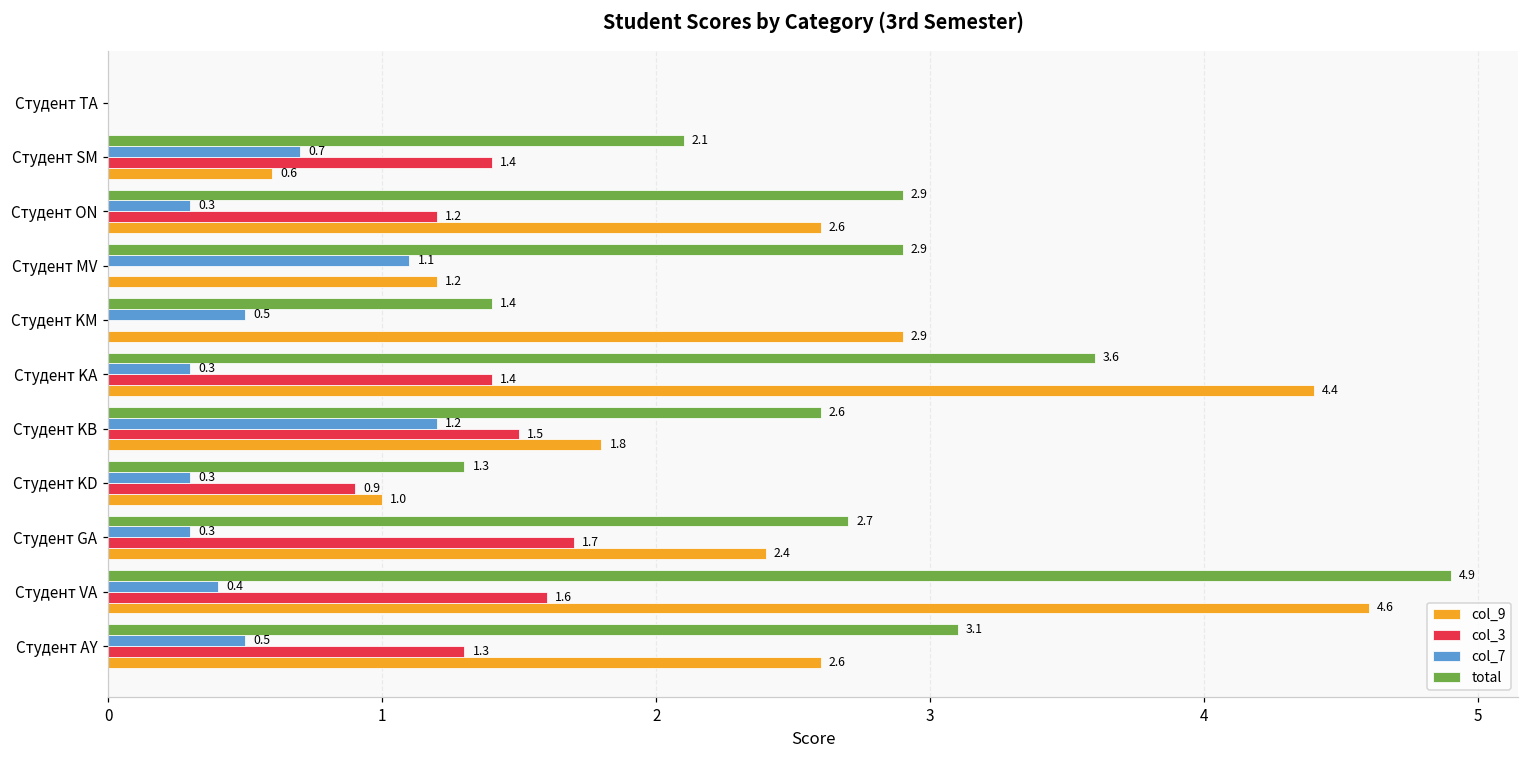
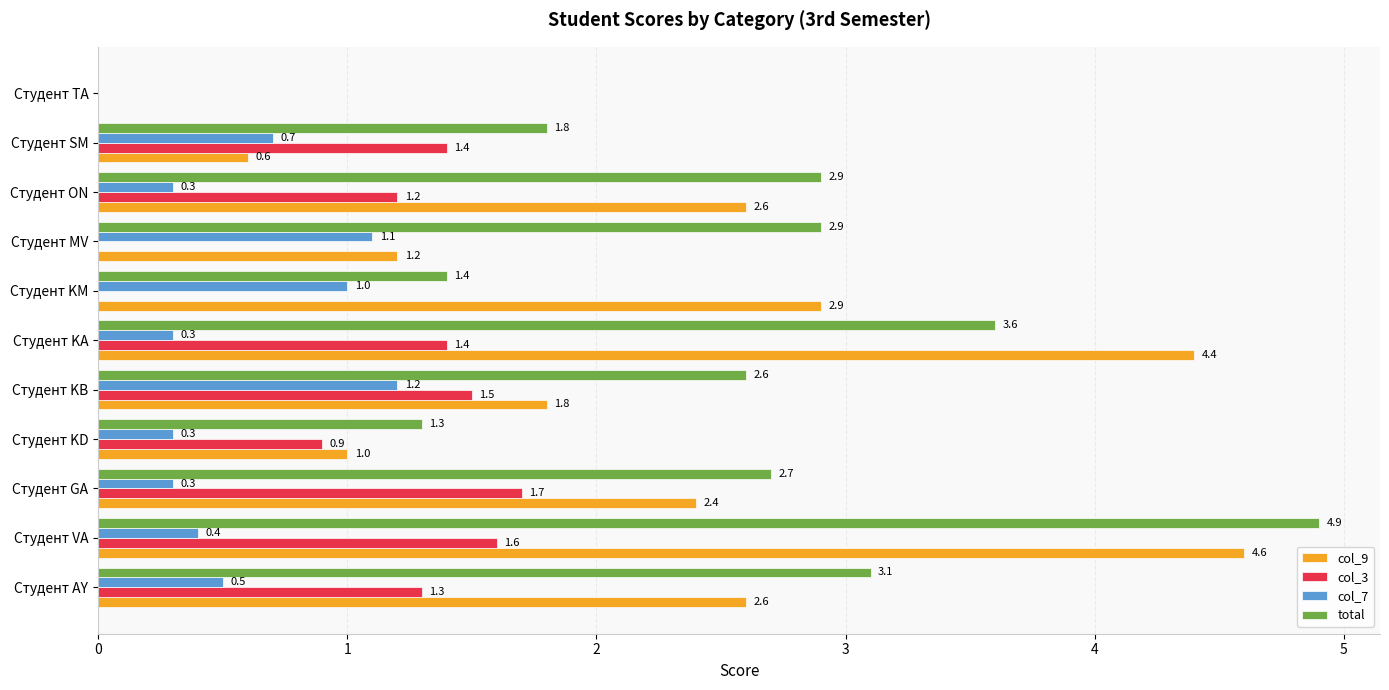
total, Студент SM: 2.1 -> 1.8
col_7, Студент KM: 0.5 -> 1.0
